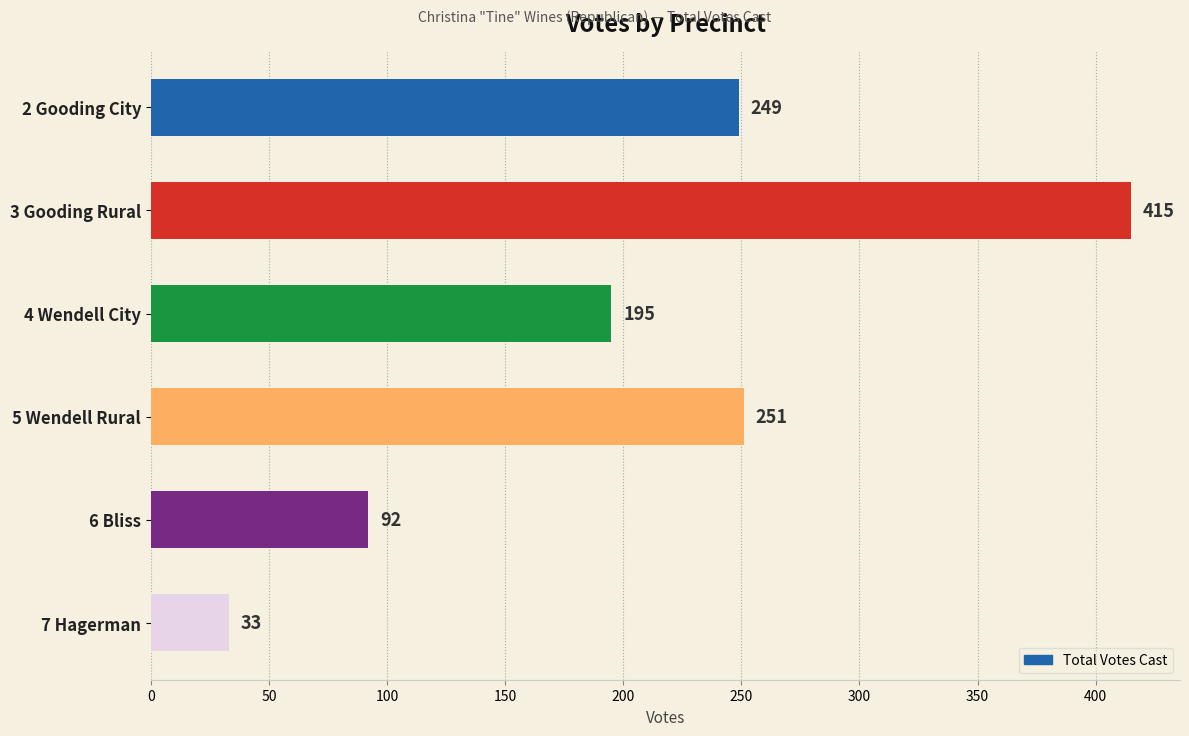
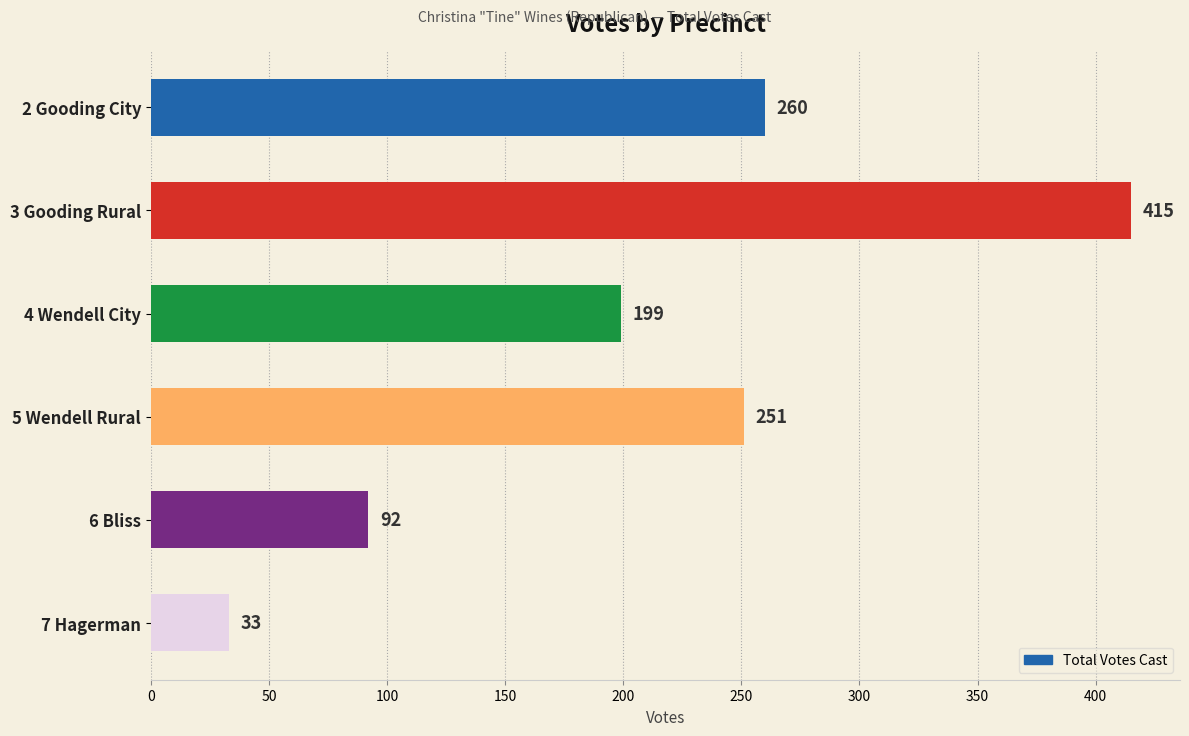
2 Gooding City: 249 -> 260
4 Wendell City: 195 -> 199
